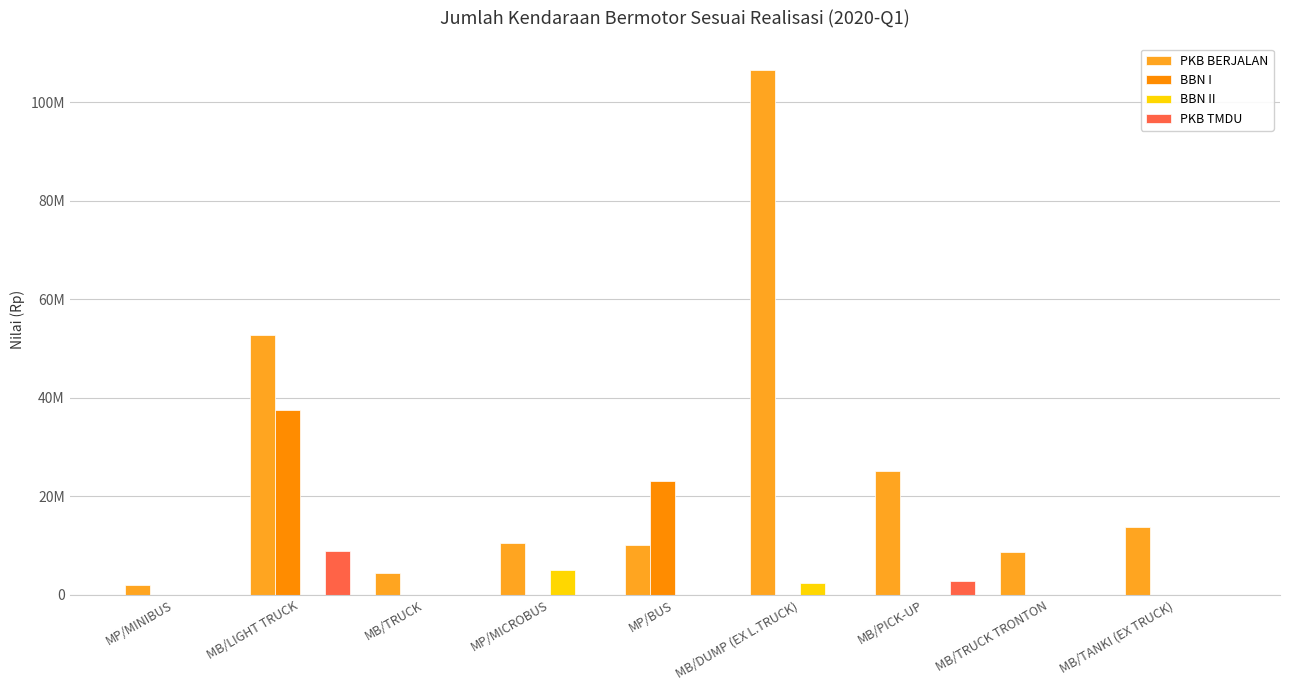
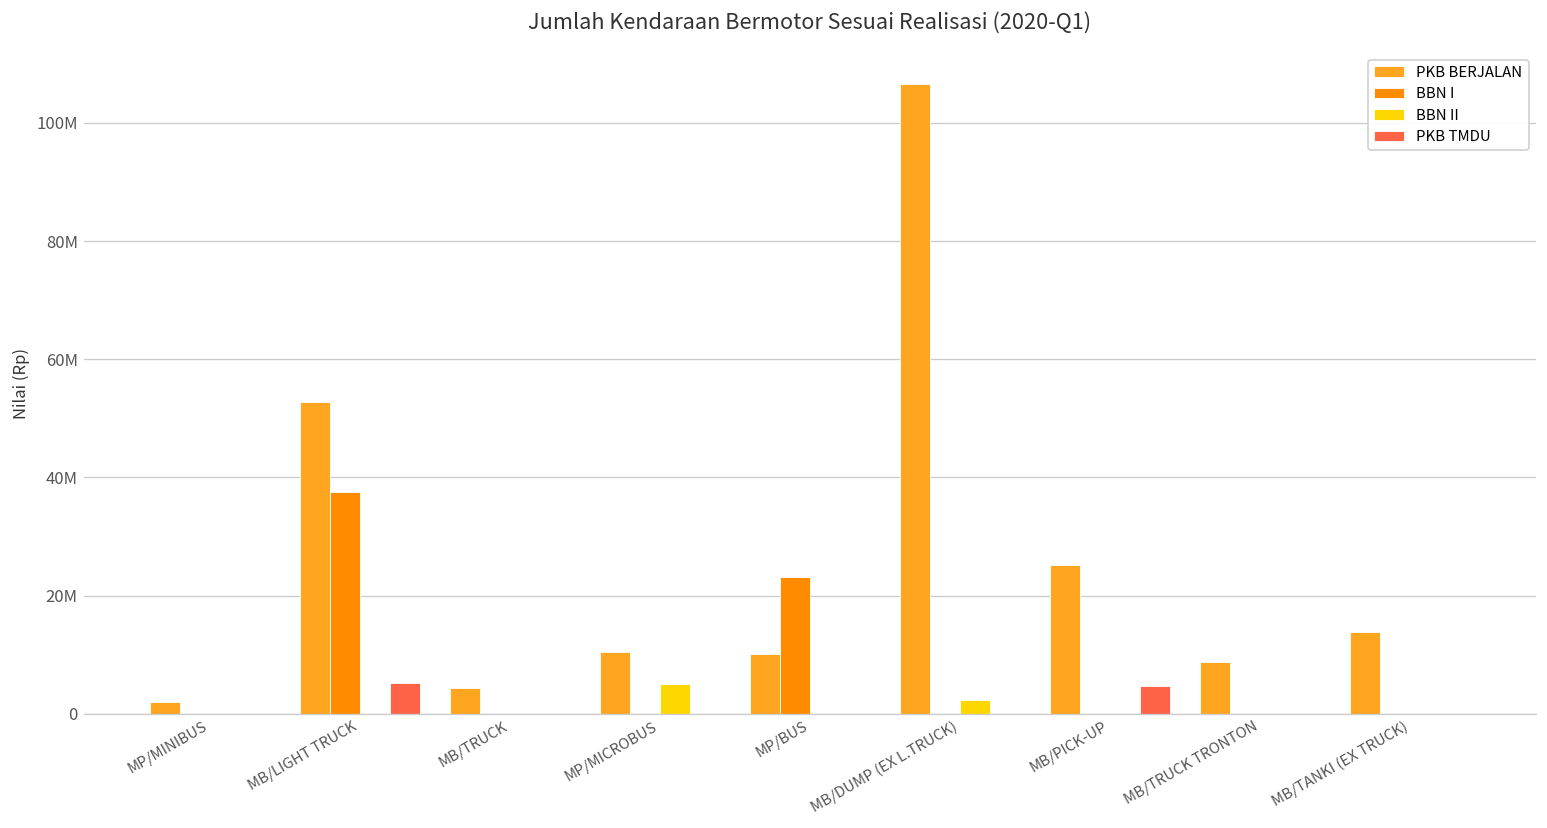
PKB TMDU, MB/LIGHT TRUCK: 9000000 -> 5000000
PKB TMDU, MB/PICK-UP: 3000000 -> 5000000
